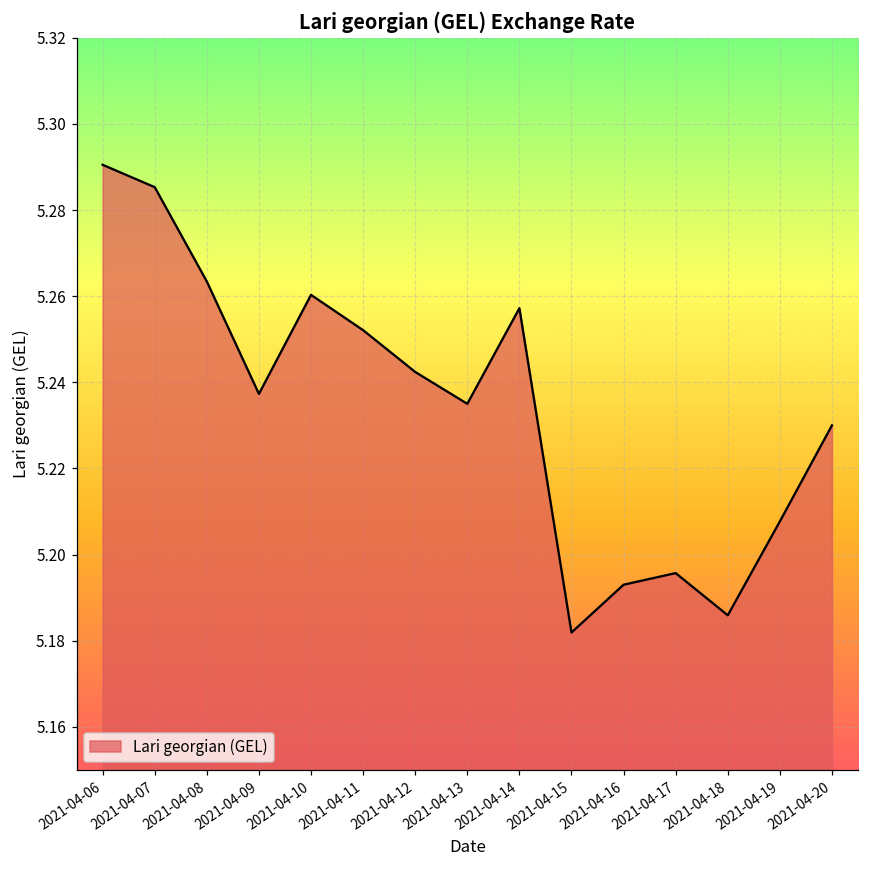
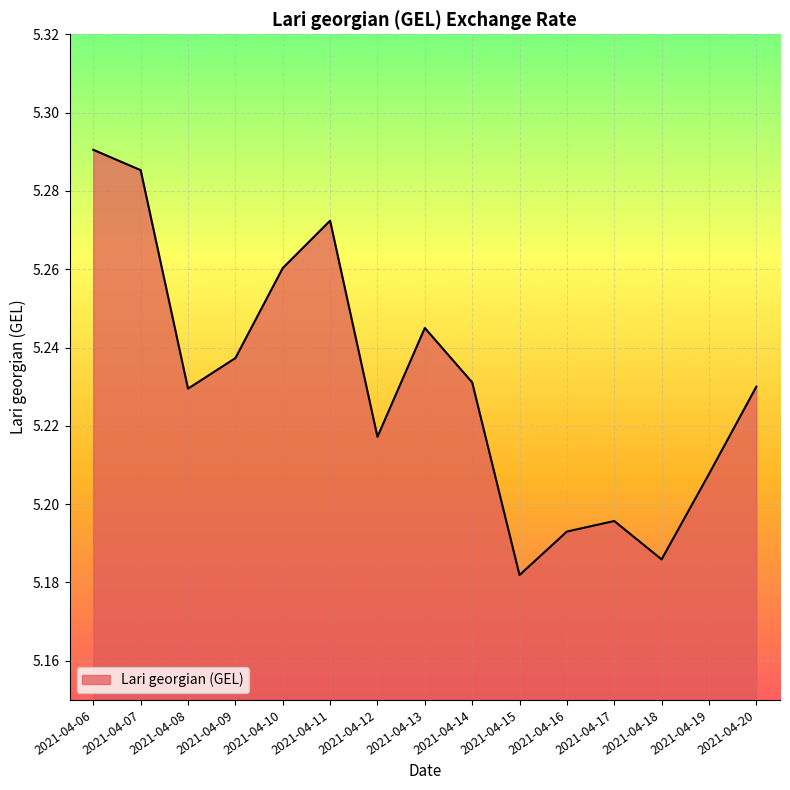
2021-04-08: 5.263 -> 5.230
2021-04-11: 5.252 -> 5.272
2021-04-12: 5.242 -> 5.217
2021-04-13: 5.235 -> 5.245
2021-04-14: 5.257 -> 5.231
